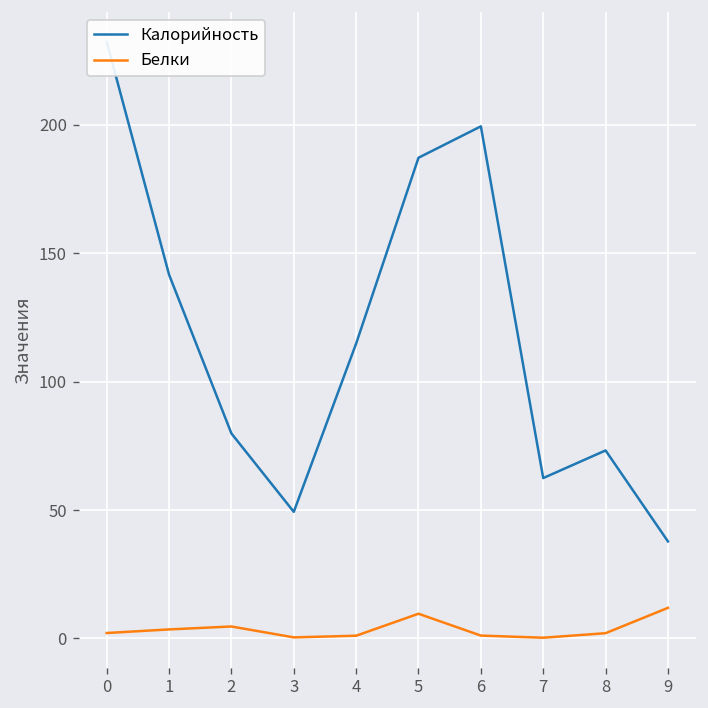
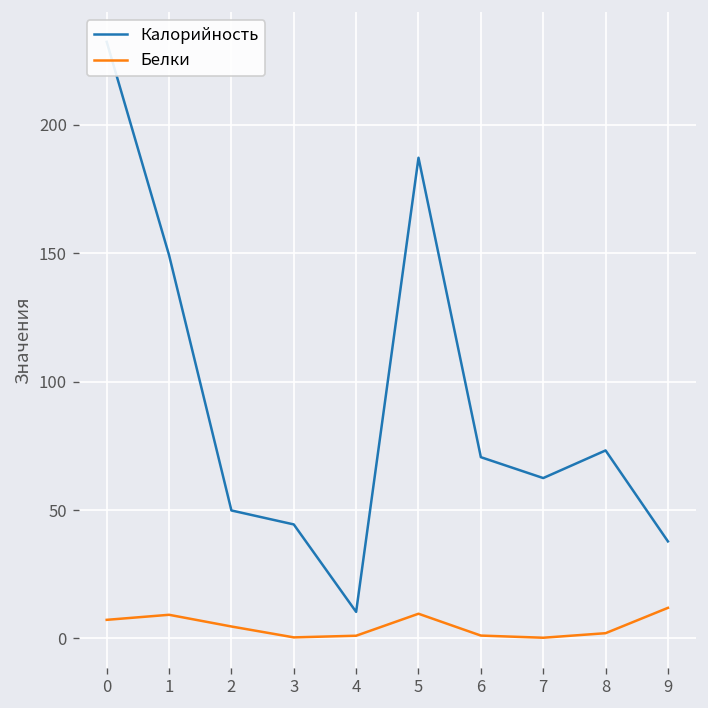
Белки, 0: 2 -> 7
Калорийность, 1: 142 -> 149
Белки, 1: 4 -> 9
Калорийность, 2: 80 -> 50
Калорийность, 3: 49 -> 44
Калорийность, 4: 115 -> 10
Калорийность, 6: 199 -> 71
